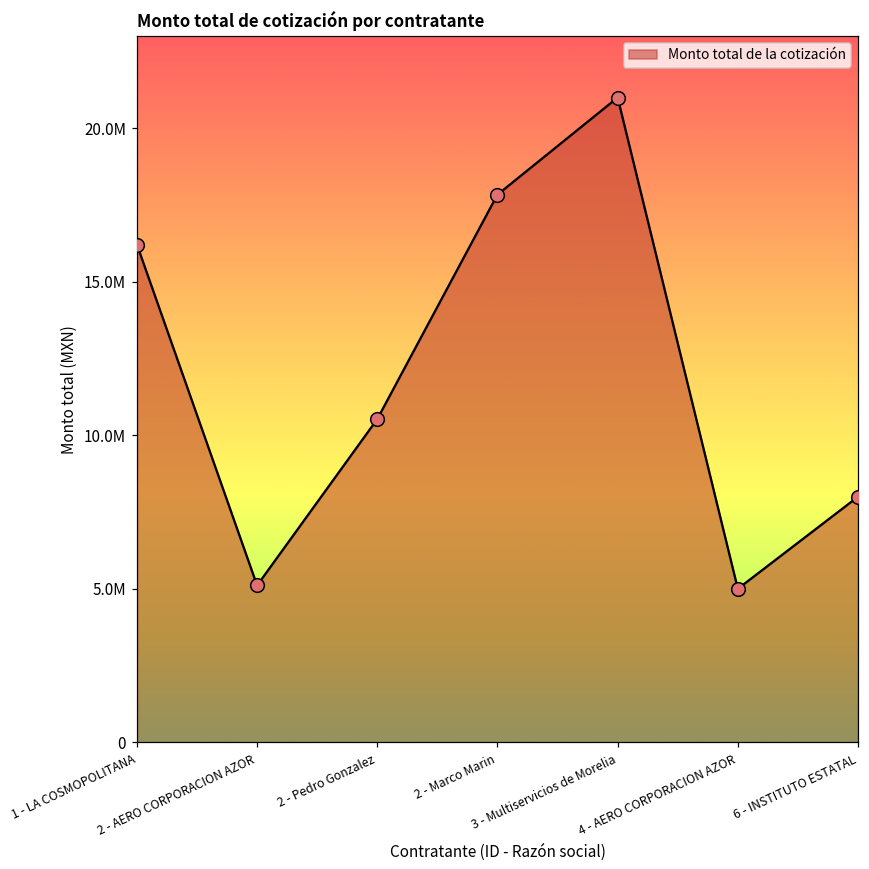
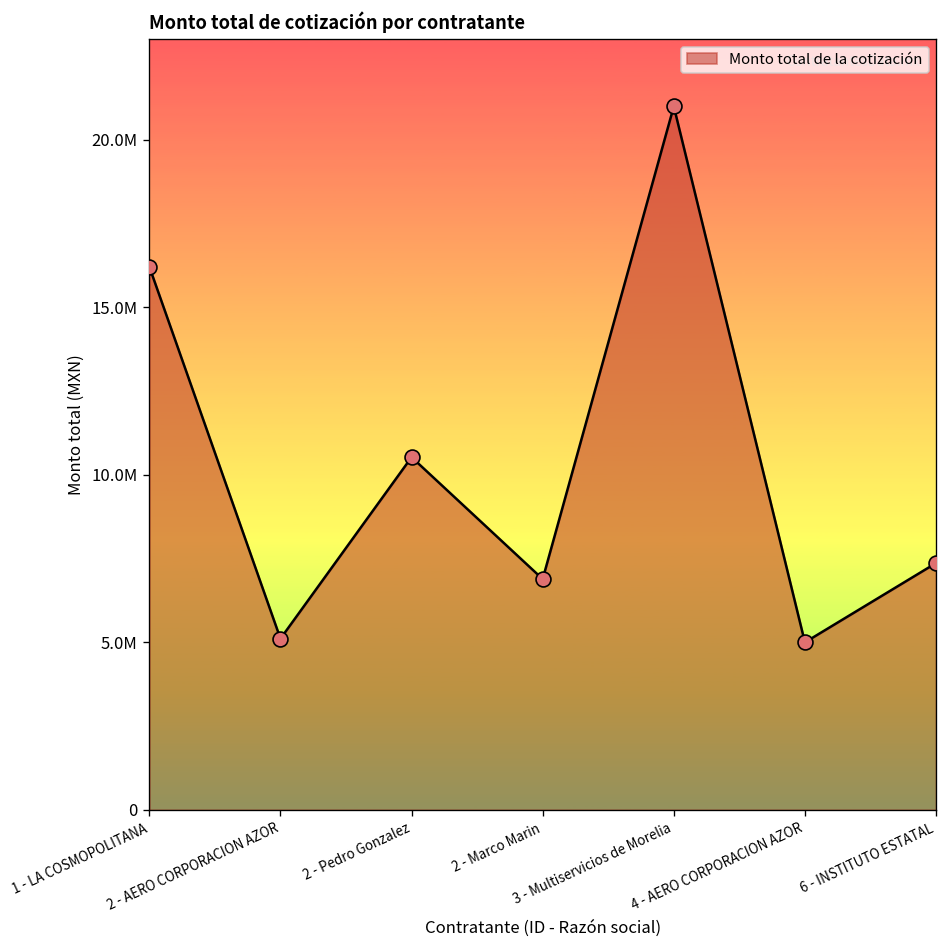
2 - Marco Marin: 17800000 -> 6900000
6 - INSTITUTO ESTATAL: 8000000 -> 7400000
